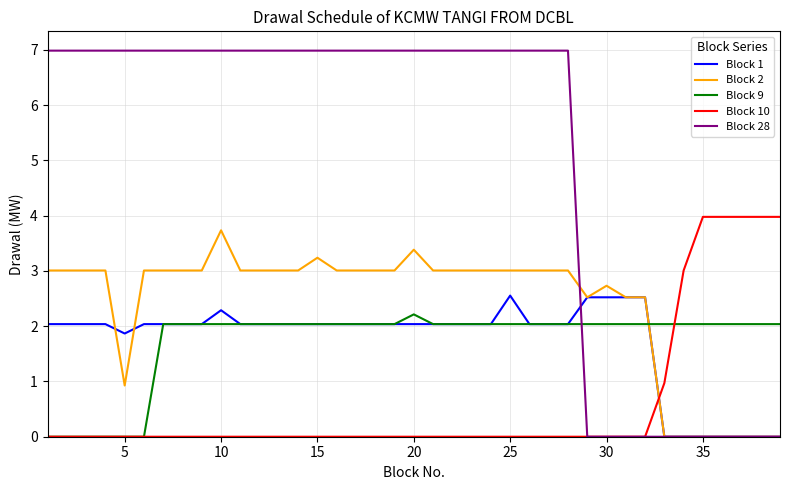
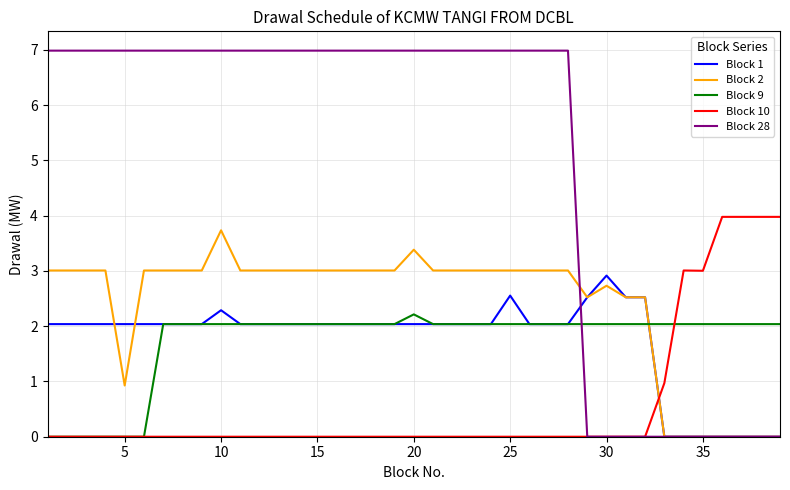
Block 1, 5: 1.9 -> 2.0
Block 2, 15: 3.2 -> 3.0
Block 1, 30: 2.5 -> 2.9
Block 10, 35: 4.0 -> 3.0
